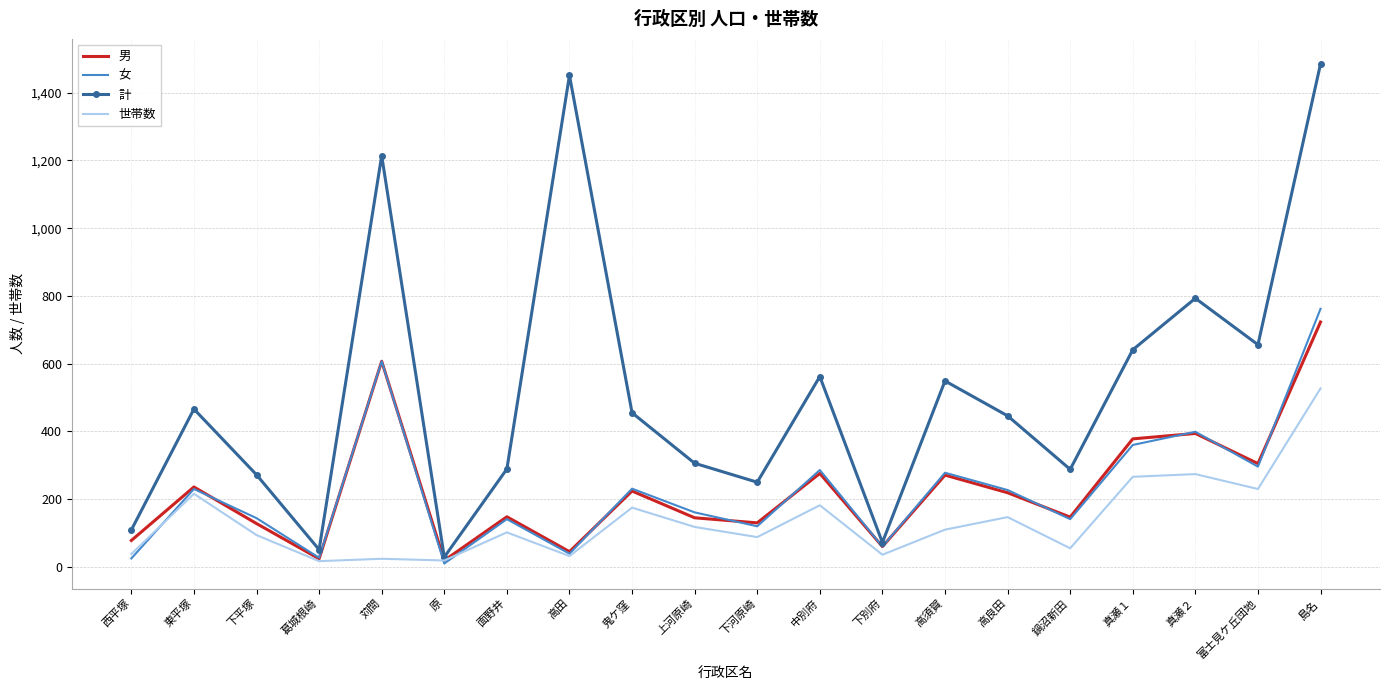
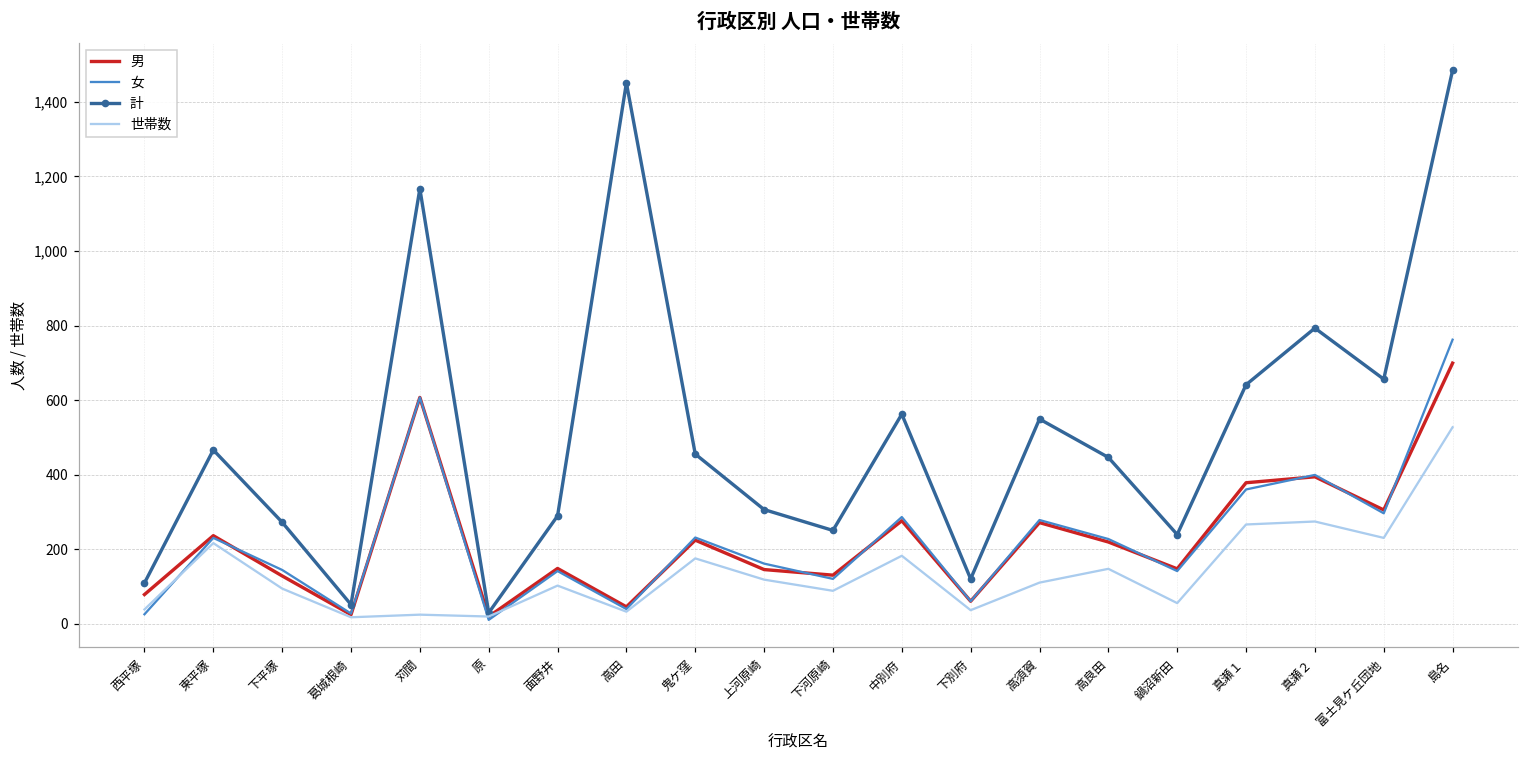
計, 苅間: 1,210 -> 1,170
計, 下別府: 70 -> 120
計, 鍋沼新田: 290 -> 240
男, 島名: 720 -> 700
